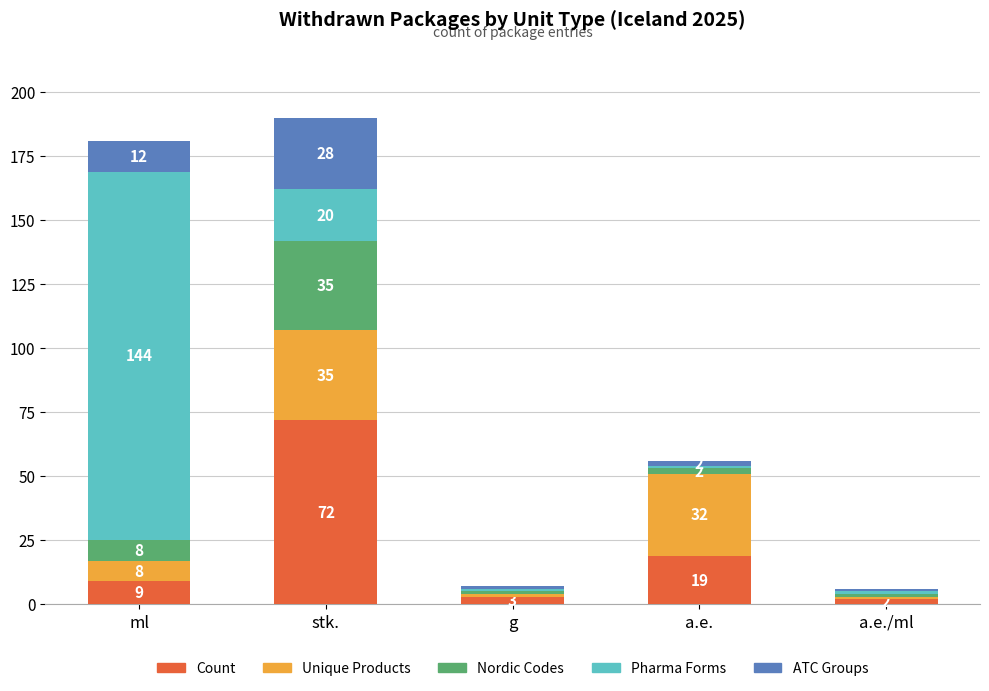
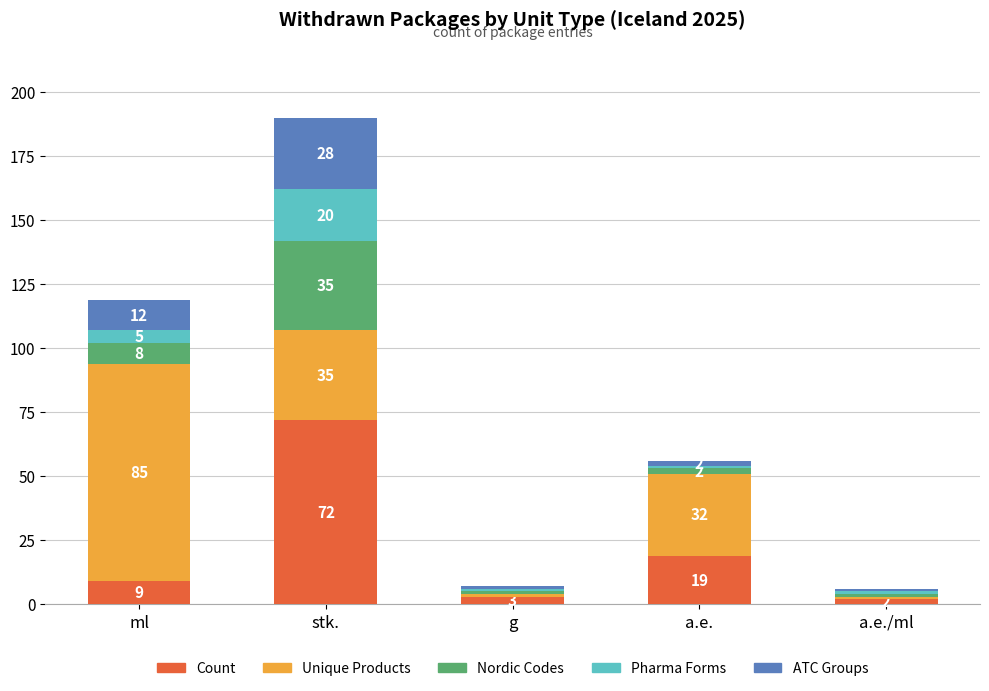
Unique Products, ml: 8 -> 85
Pharma Forms, ml: 144 -> 5
